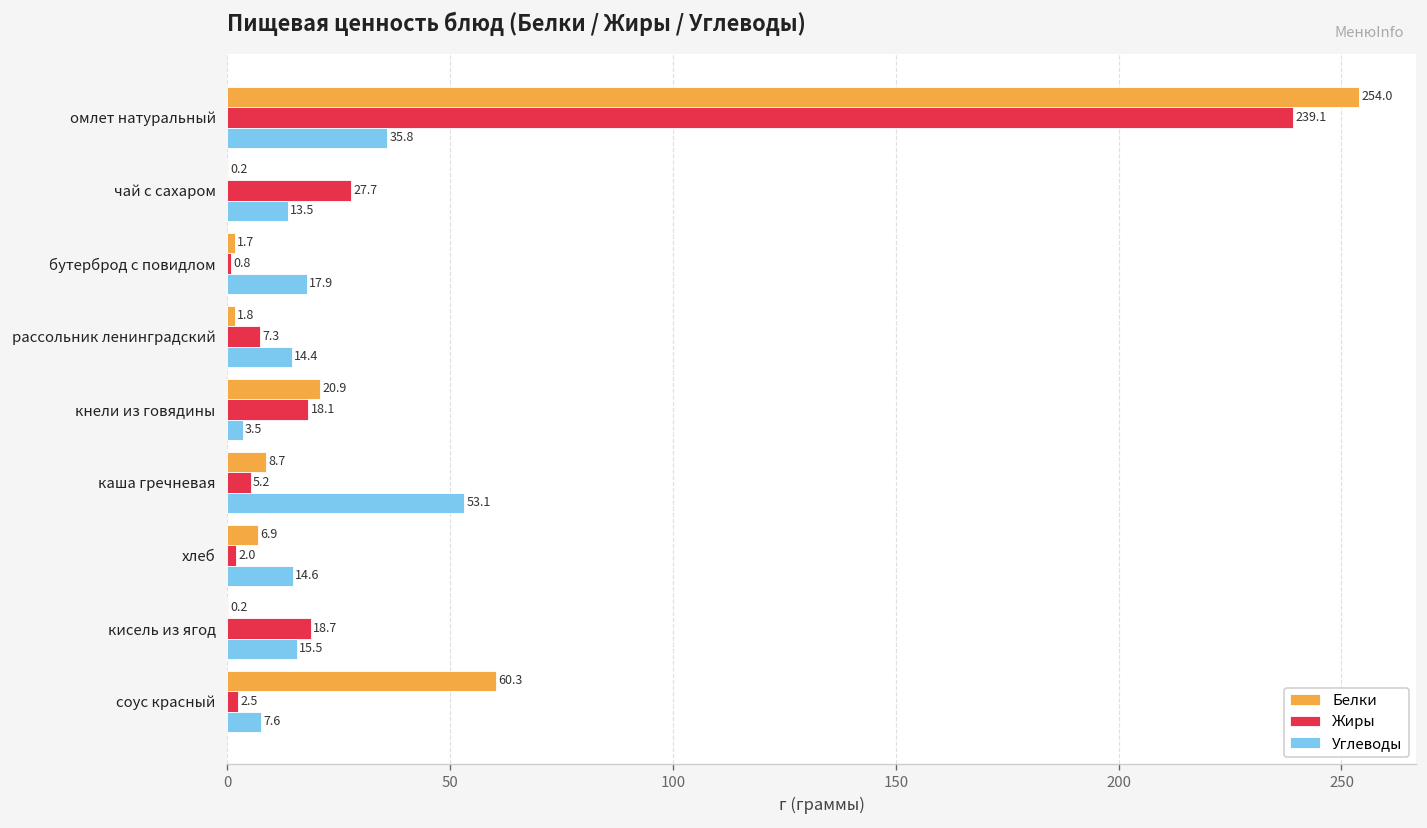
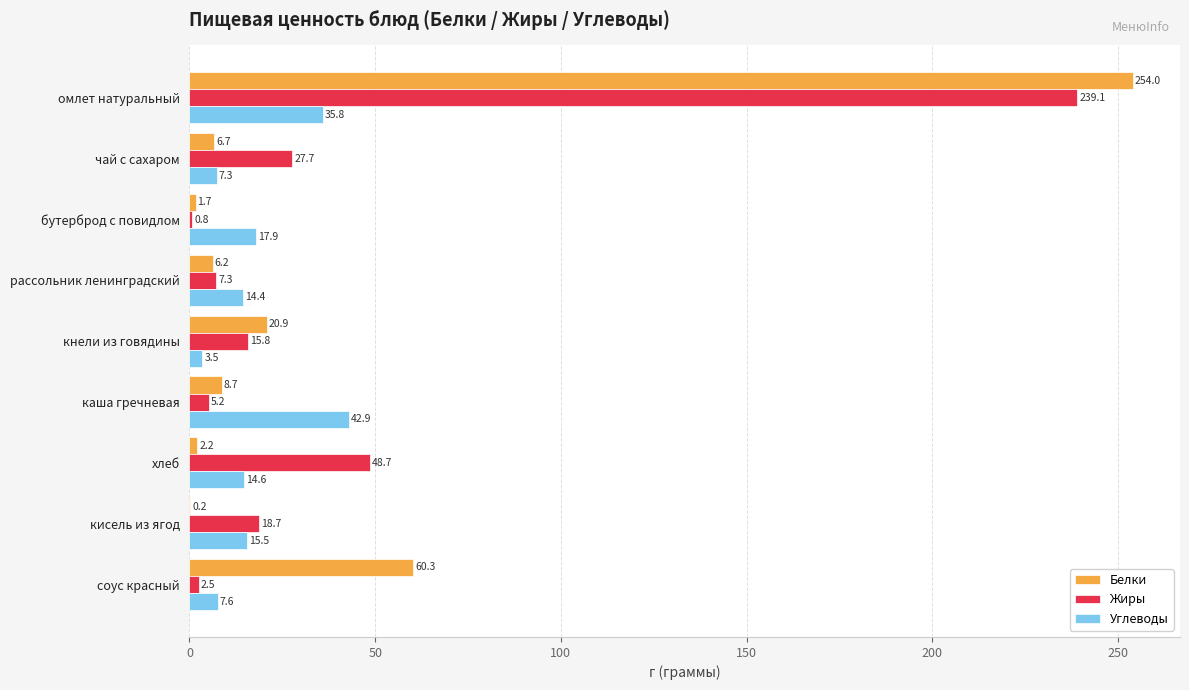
Белки, чай с сахаром: 0.2 -> 6.7
Углеводы, чай с сахаром: 13.5 -> 7.3
Белки, рассольник ленинградский: 1.8 -> 6.2
Жиры, кнели из говядины: 18.1 -> 15.8
Углеводы, каша гречневая: 53.1 -> 42.9
Белки, хлеб: 6.9 -> 2.2
Жиры, хлеб: 2.0 -> 48.7
